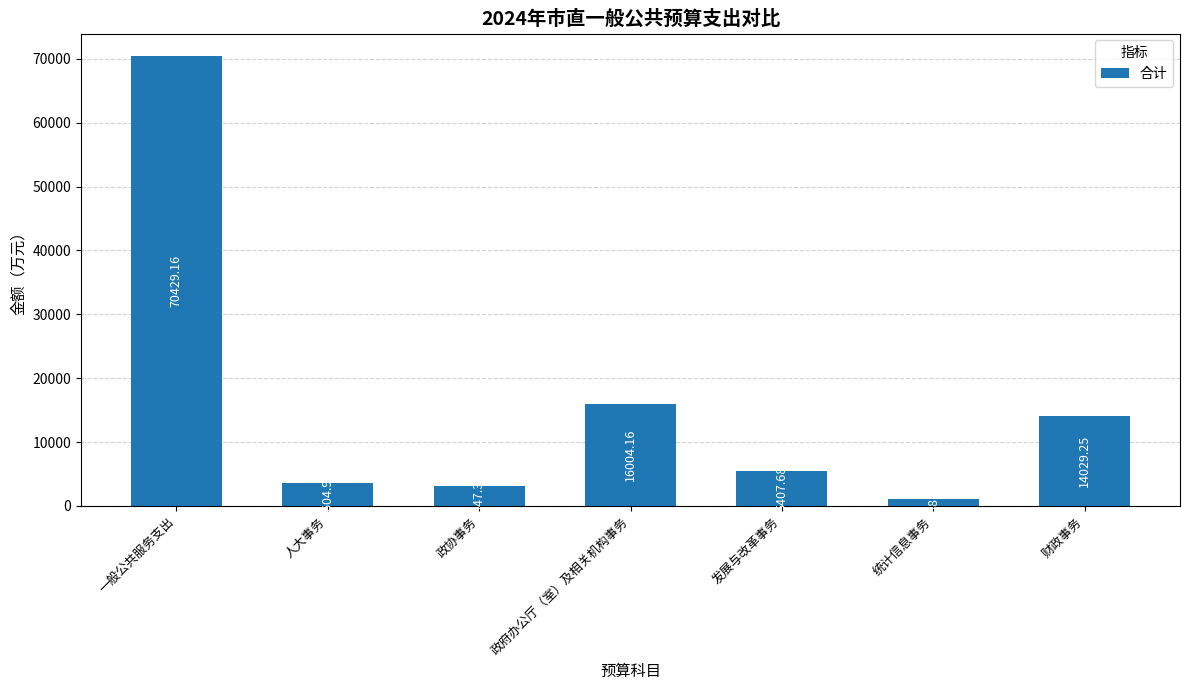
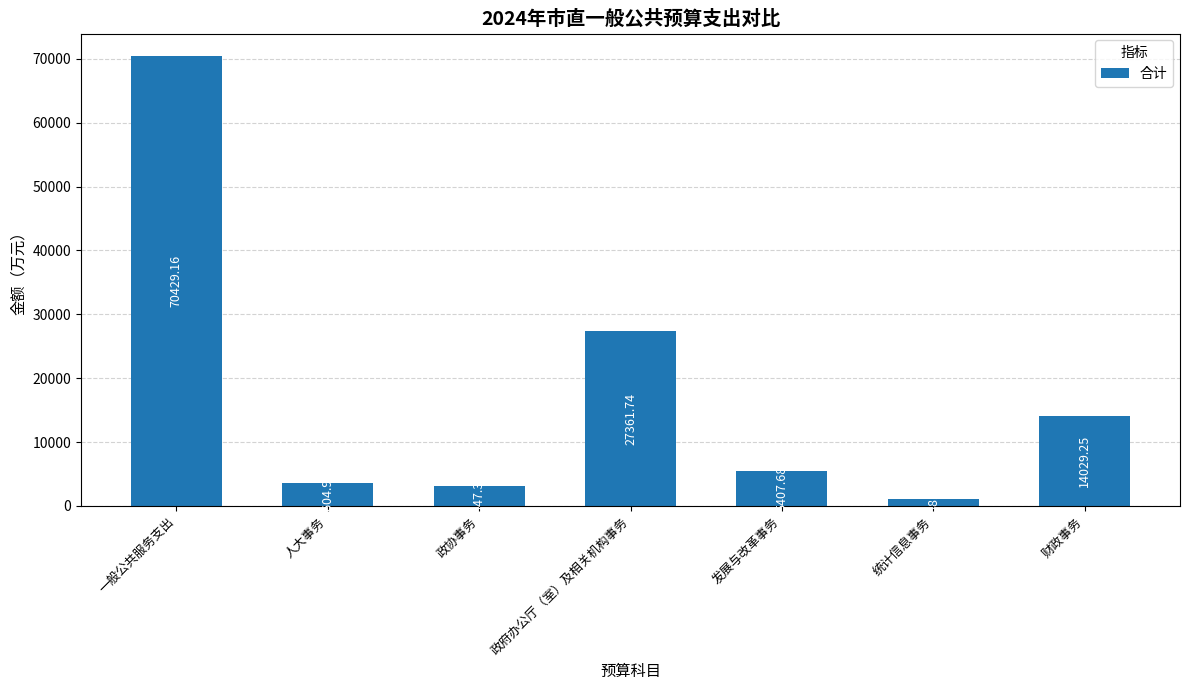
政府办公厅（室）及相关机构事务: 16004.16 -> 27361.74
